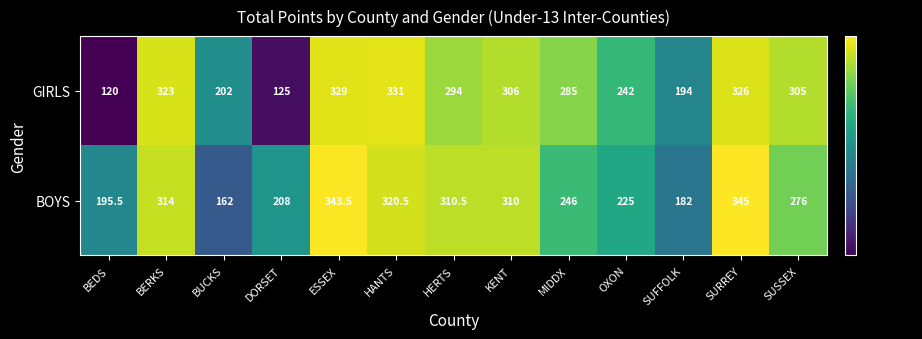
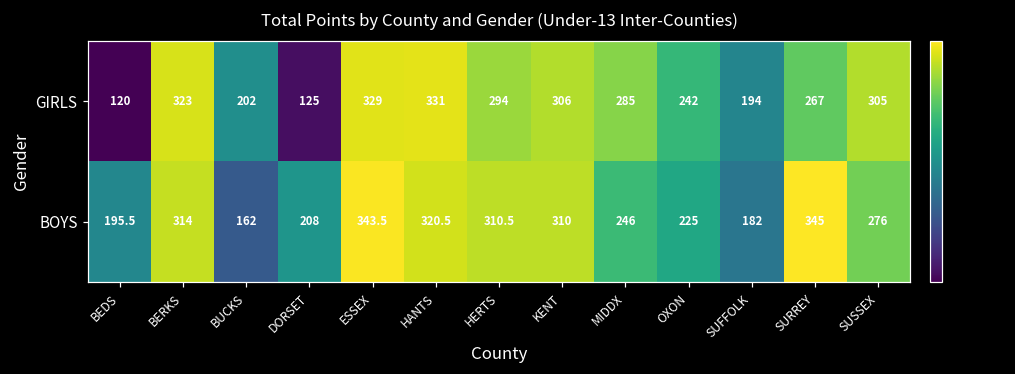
GIRLS, SURREY: 326 -> 267
